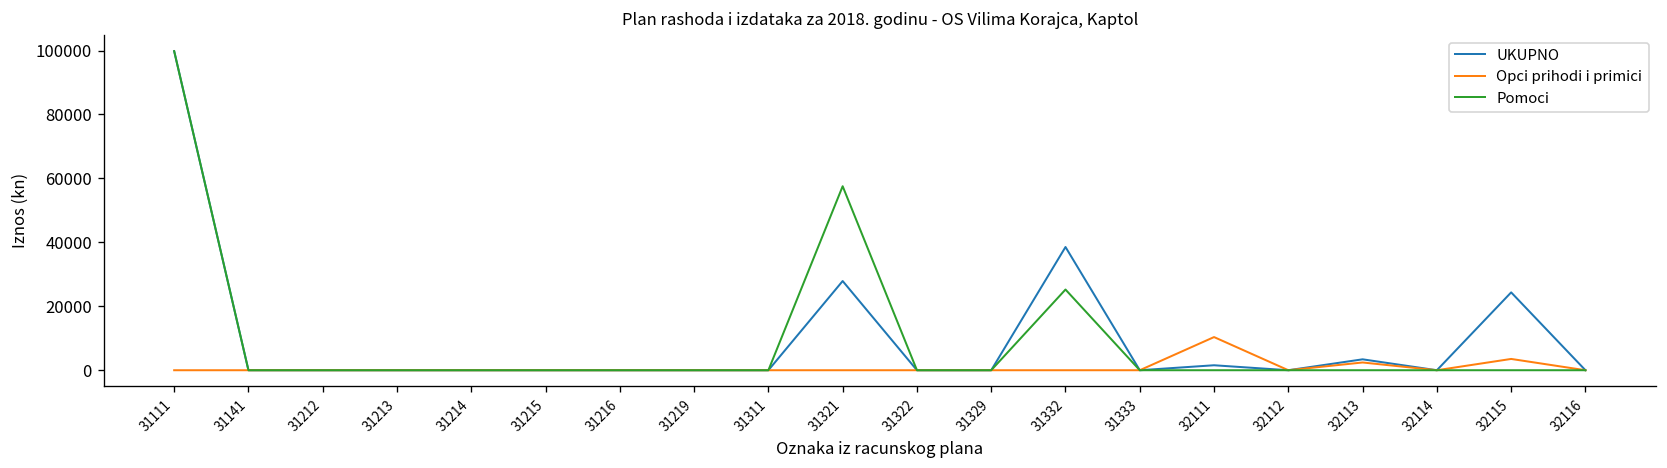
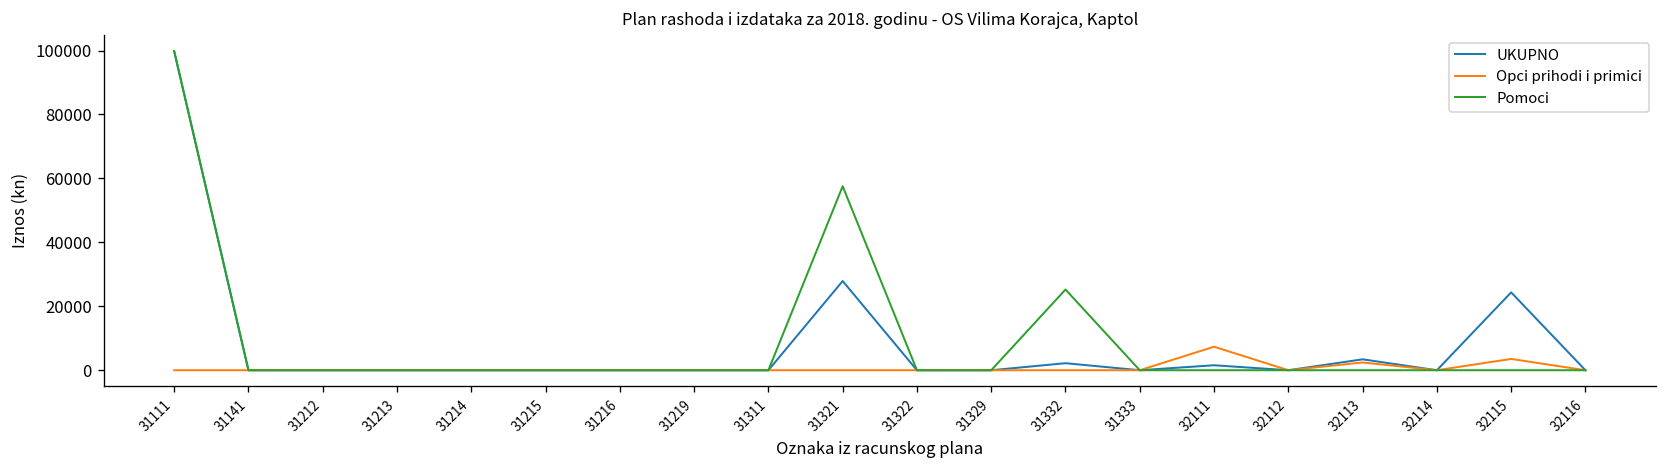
UKUPNO, 31332: 39000 -> 2000
Opci prihodi i primici, 32111: 10000 -> 7000
